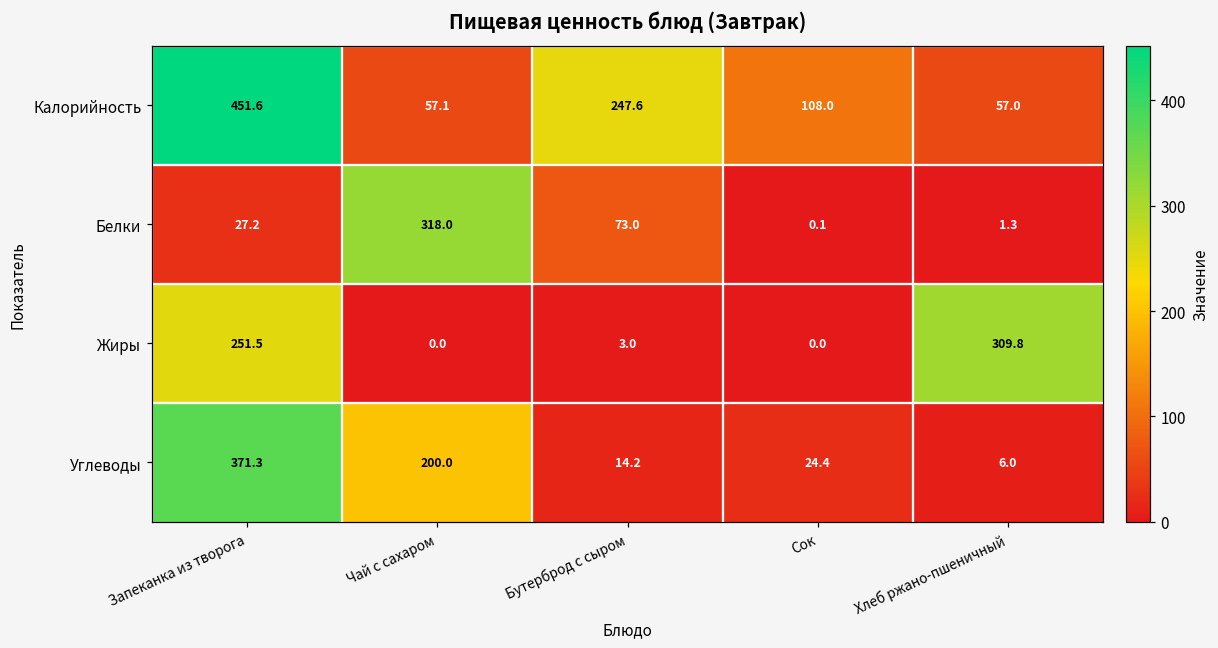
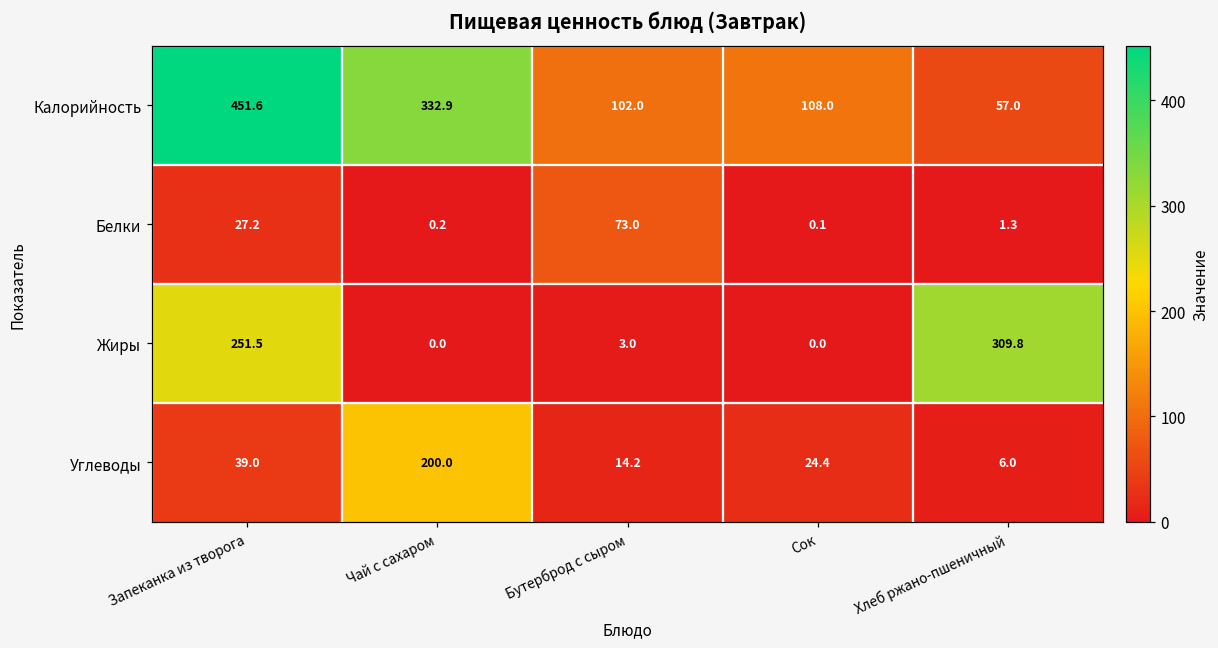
Калорийность, Чай с сахаром: 57.1 -> 332.9
Калорийность, Бутерброд с сыром: 247.6 -> 102.0
Белки, Чай с сахаром: 318.0 -> 0.2
Углеводы, Запеканка из творога: 371.3 -> 39.0
